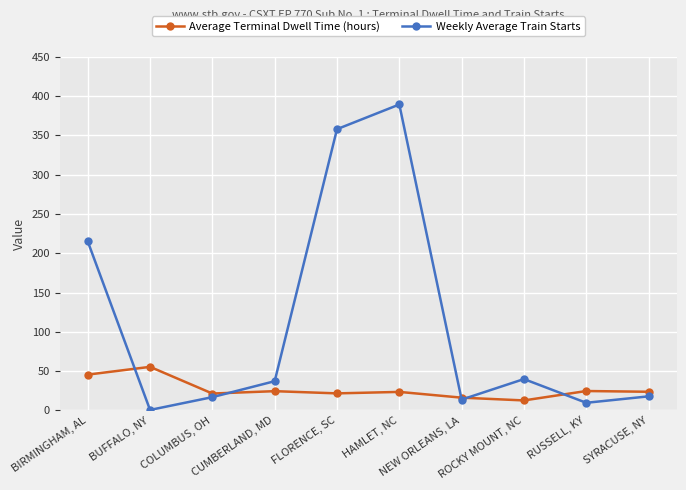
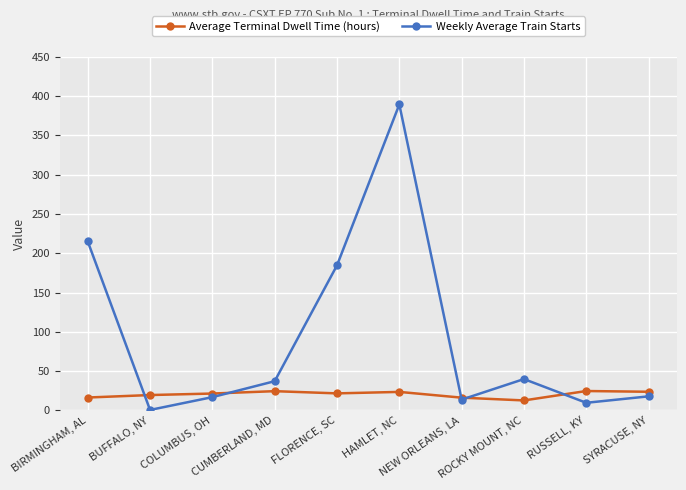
Average Terminal Dwell Time (hours), BIRMINGHAM, AL: 50 -> 20
Average Terminal Dwell Time (hours), BUFFALO, NY: 60 -> 20
Weekly Average Train Starts, FLORENCE, SC: 360 -> 180
